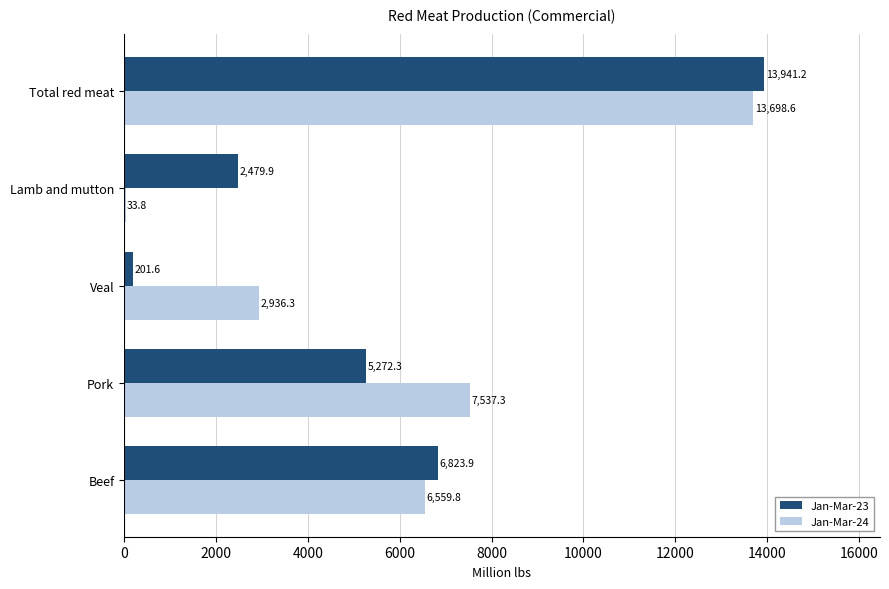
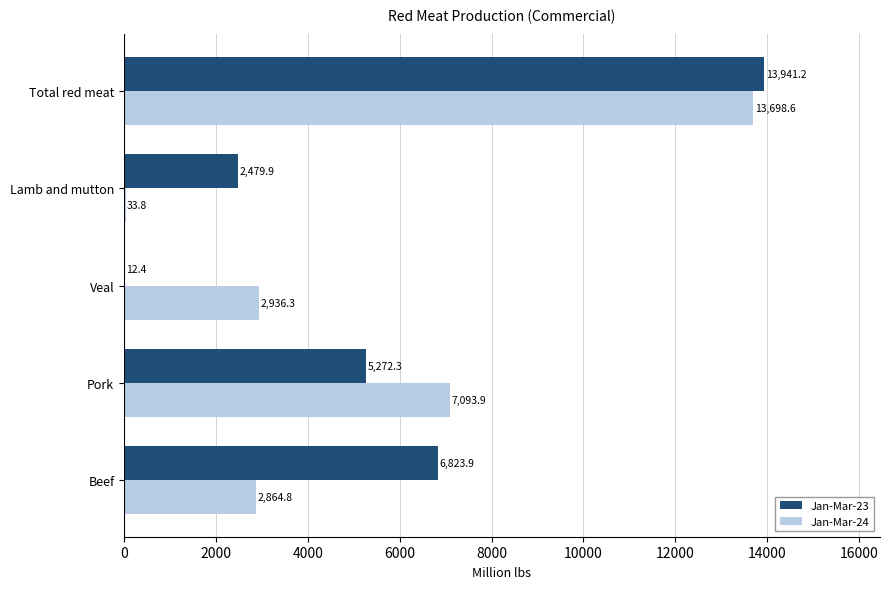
Jan-Mar-23, Veal: 201.6 -> 12.4
Jan-Mar-24, Pork: 7,537.3 -> 7,093.9
Jan-Mar-24, Beef: 6,559.8 -> 2,864.8
